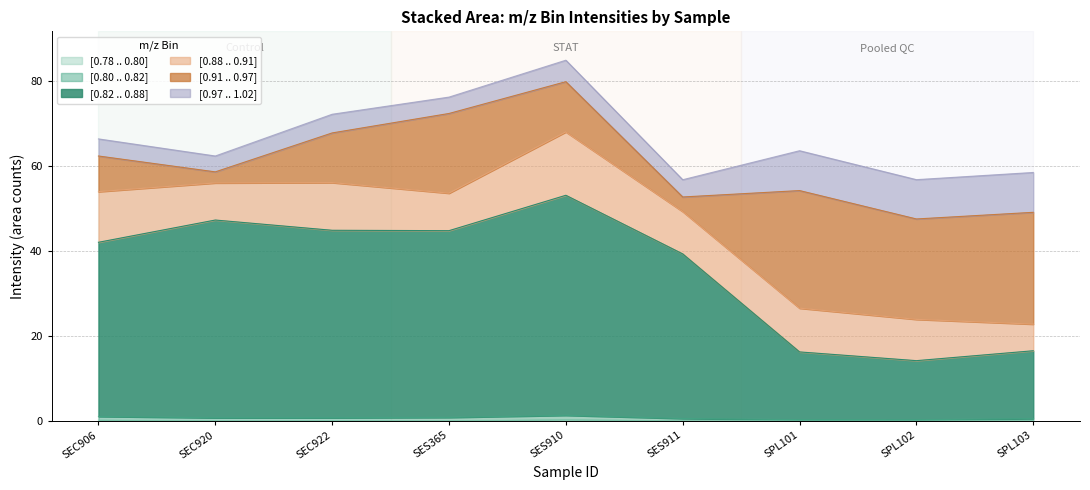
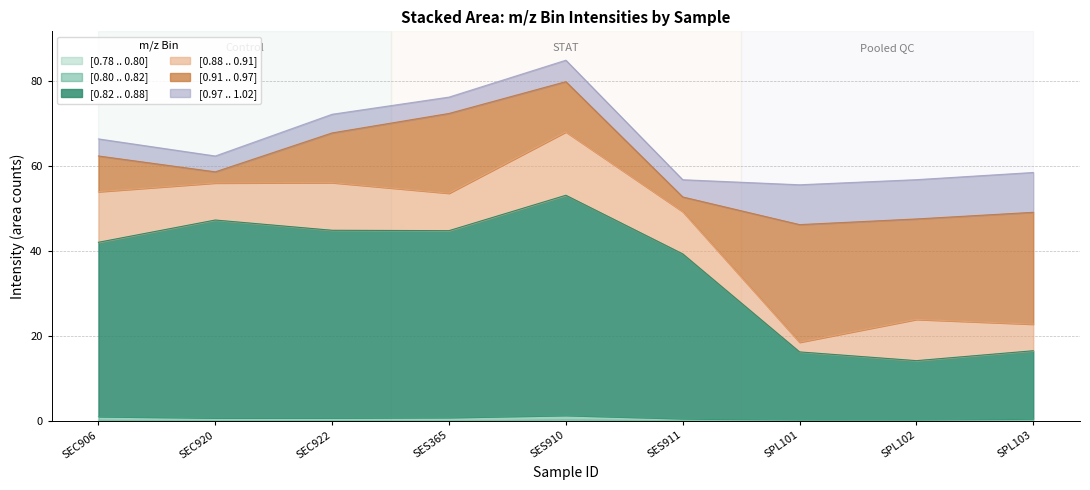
[0.88 .. 0.91], SPL101: 10 -> 2
